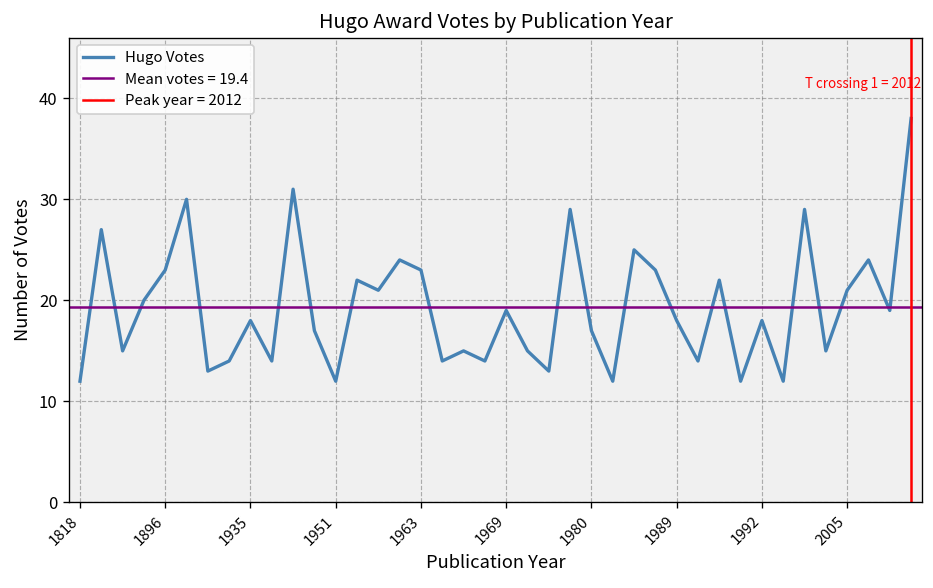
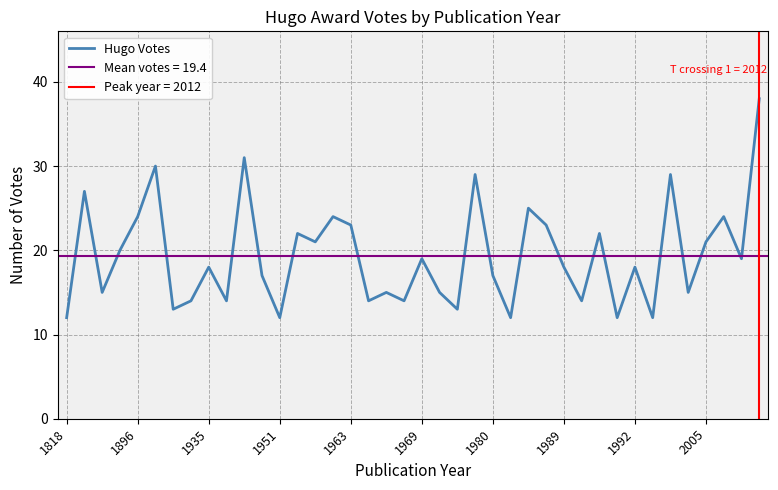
1896: 23 -> 24
